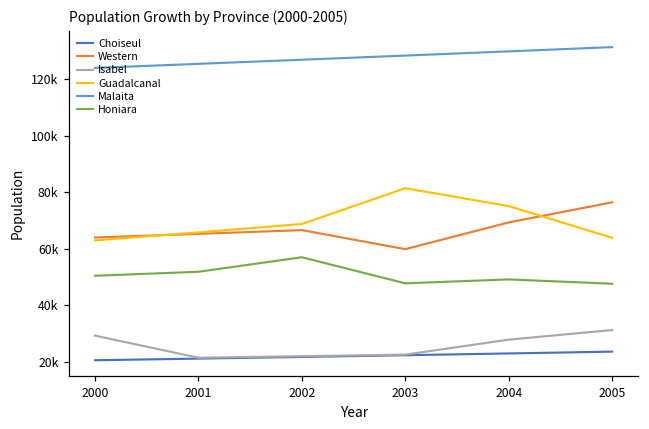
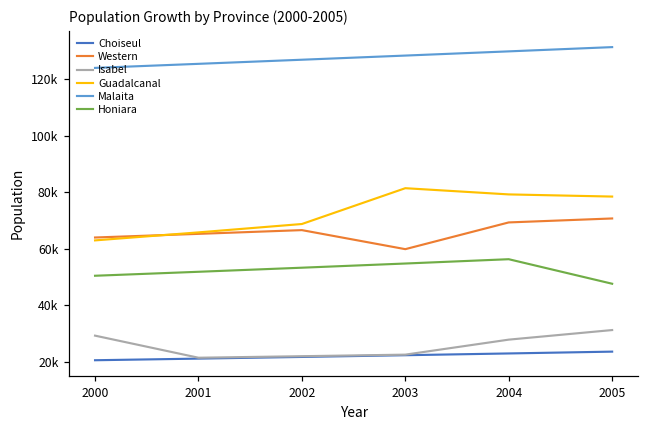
Honiara, 2002: 57000 -> 53000
Honiara, 2003: 48000 -> 55000
Guadalcanal, 2004: 75000 -> 79000
Honiara, 2004: 49000 -> 56000
Western, 2005: 76000 -> 71000
Guadalcanal, 2005: 64000 -> 78000
